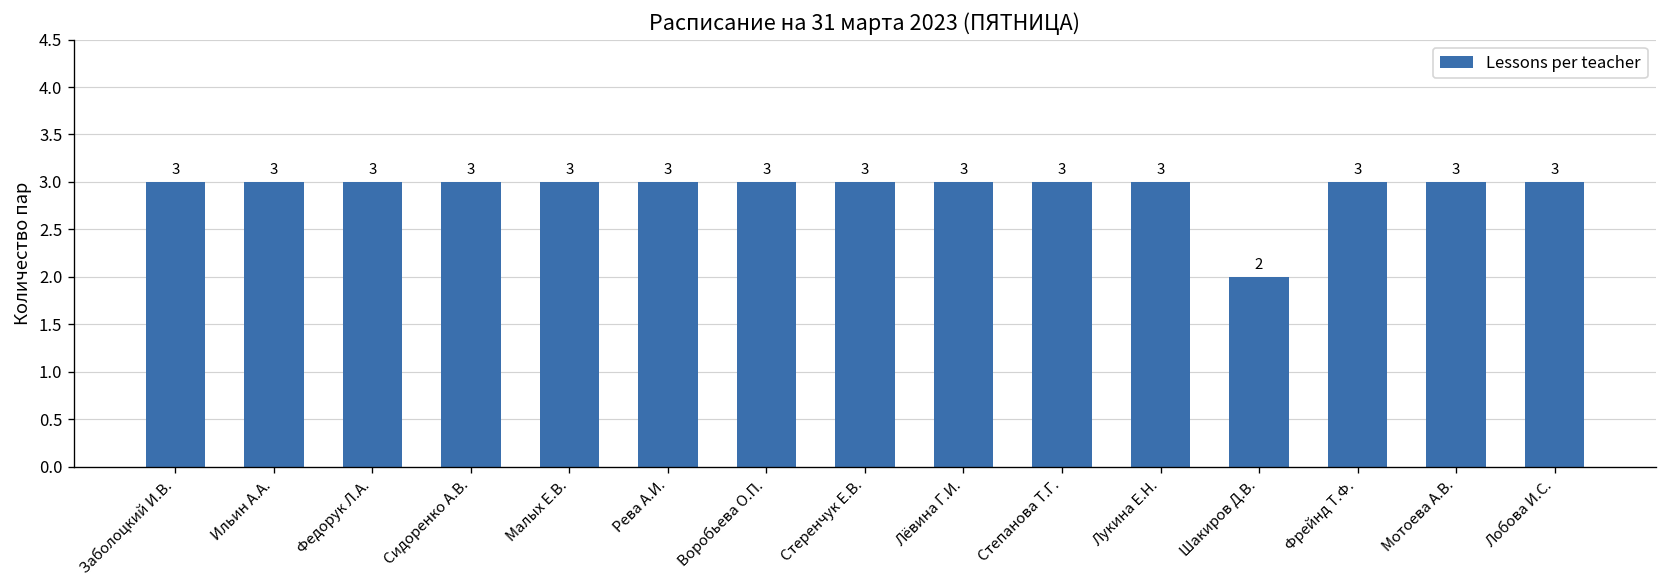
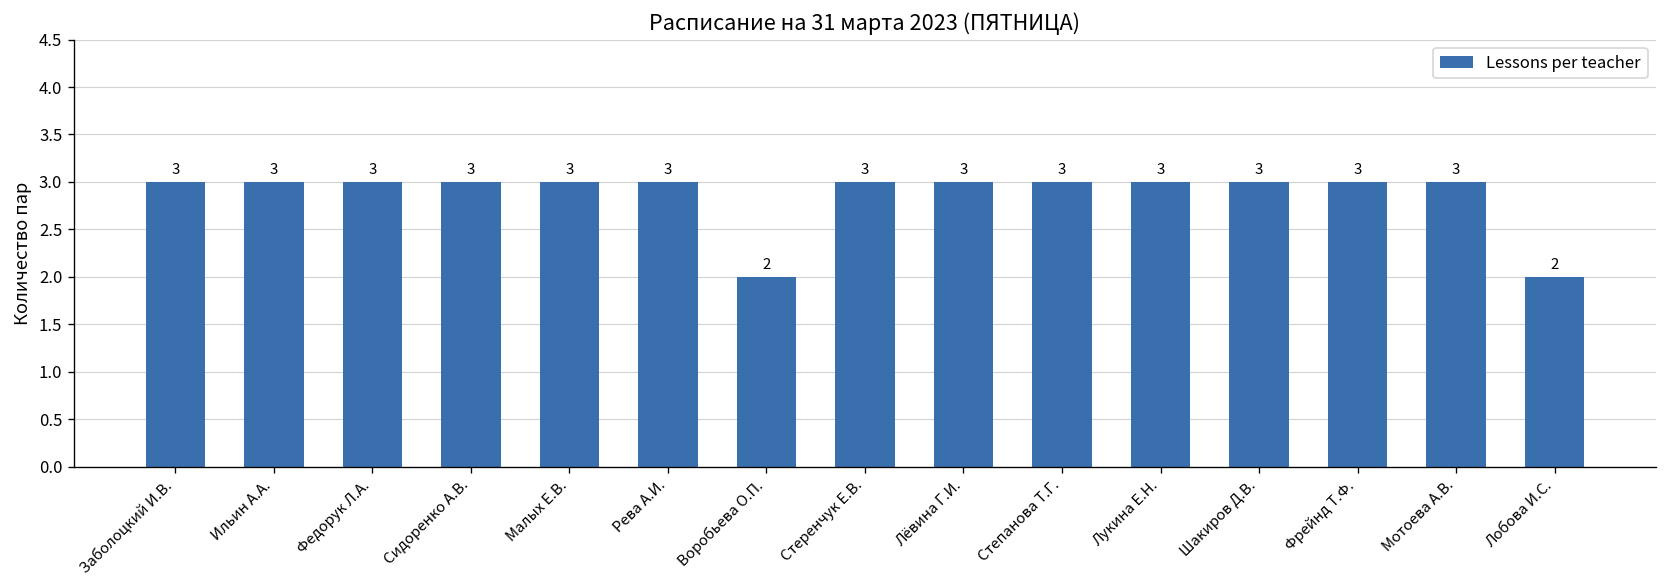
Воробьева О.П.: 3 -> 2
Шакиров Д.В.: 2 -> 3
Лобова И.С.: 3 -> 2
